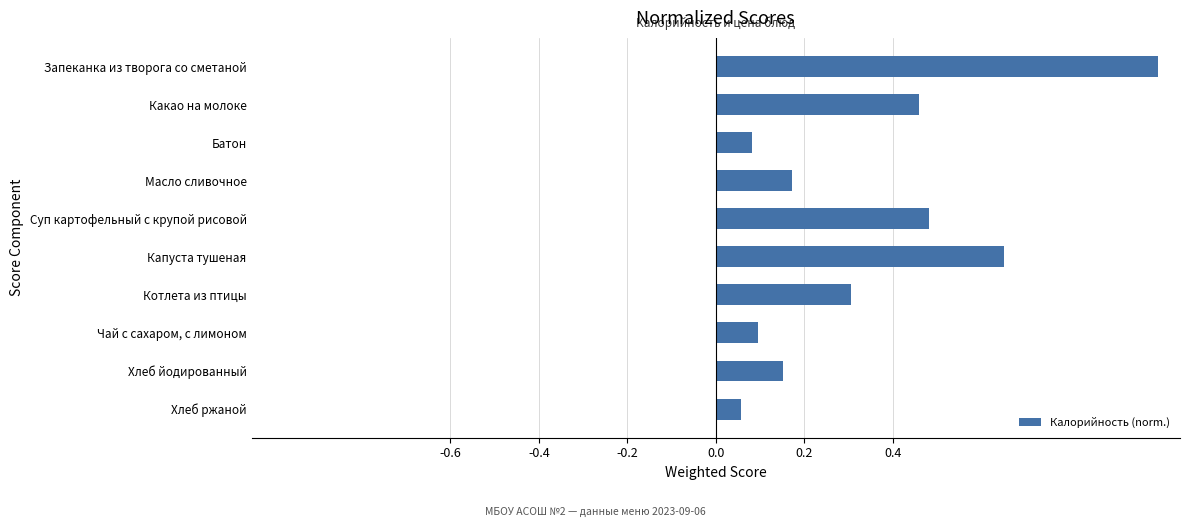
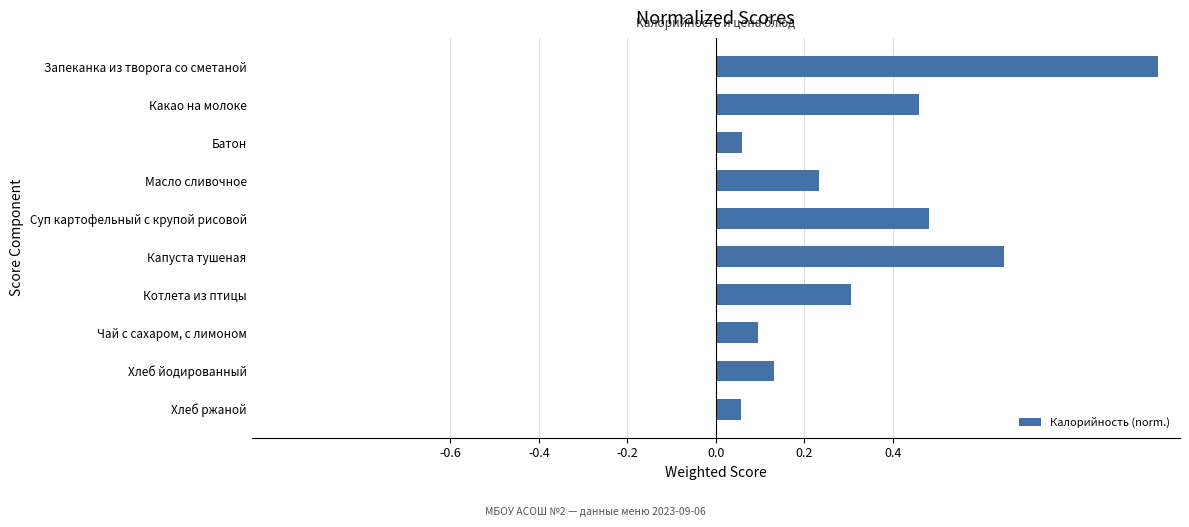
Батон: 0.08 -> 0.06
Масло сливочное: 0.17 -> 0.23
Хлеб йодированный: 0.15 -> 0.13
